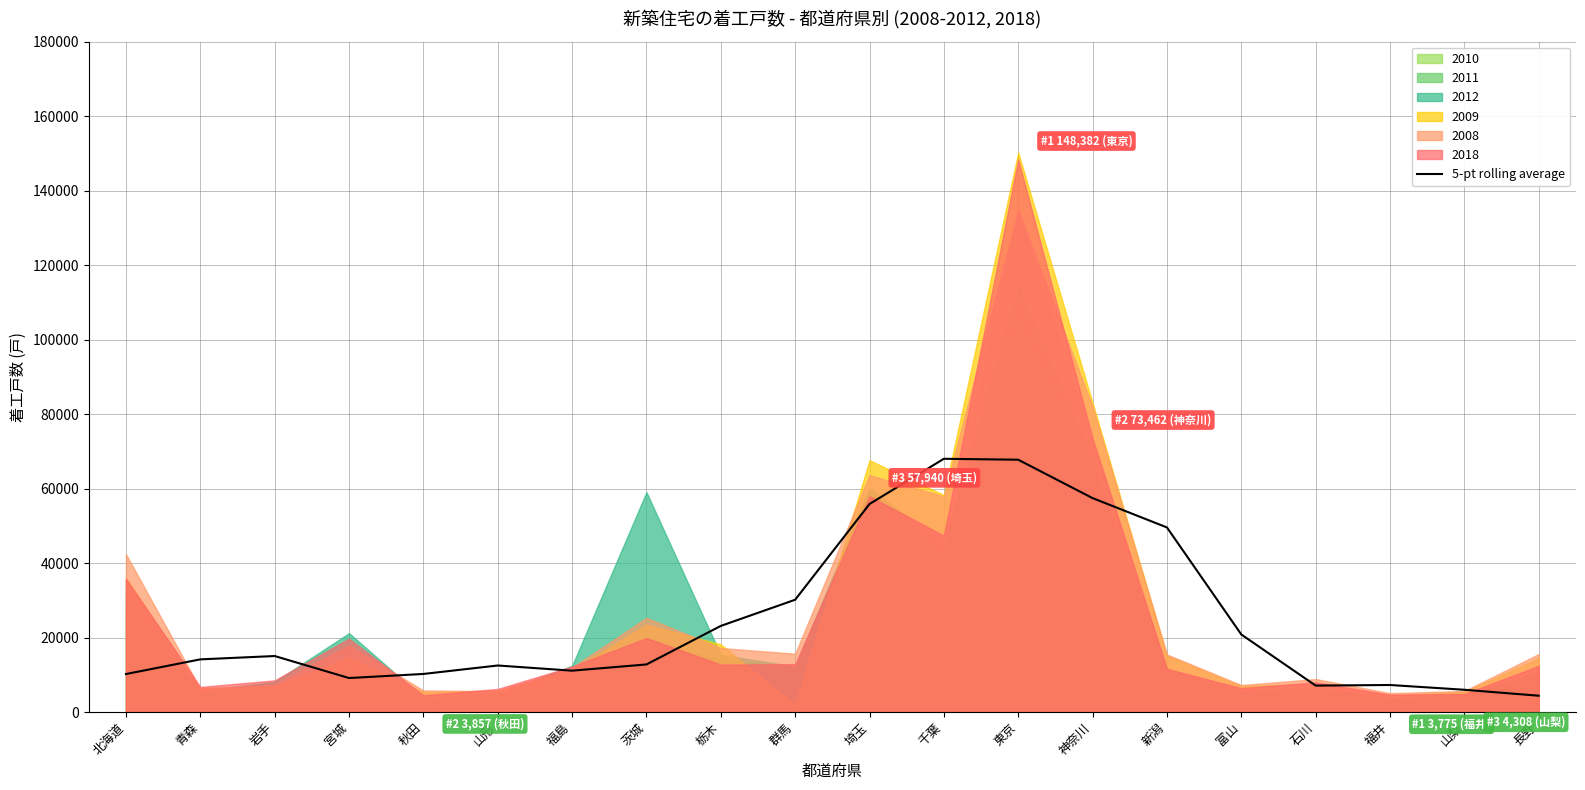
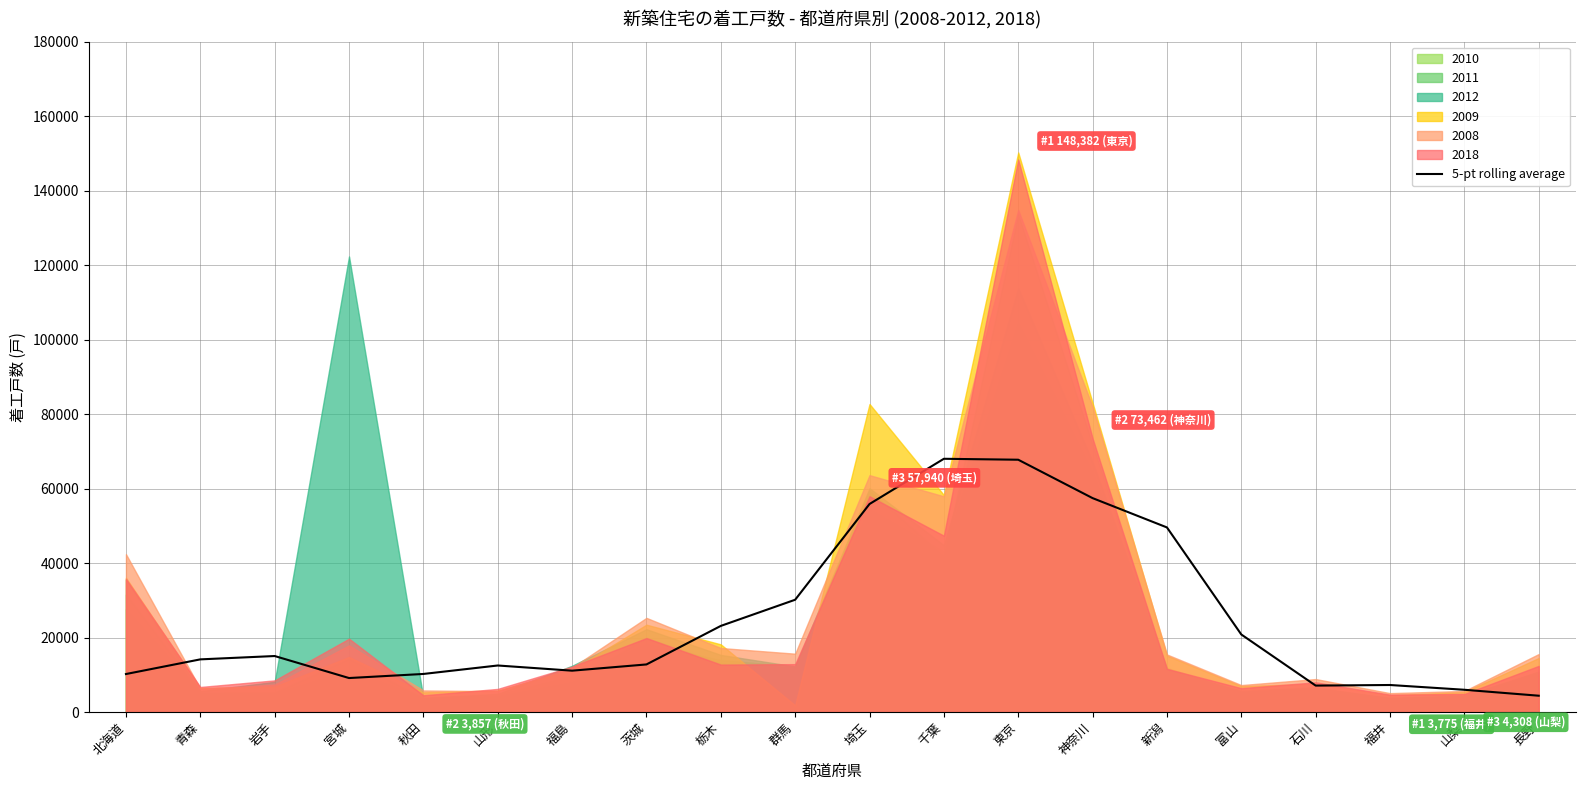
2012, 宮城: 21000 -> 122000
2012, 茨城: 59000 -> 22000
2009, 埼玉: 68000 -> 83000
